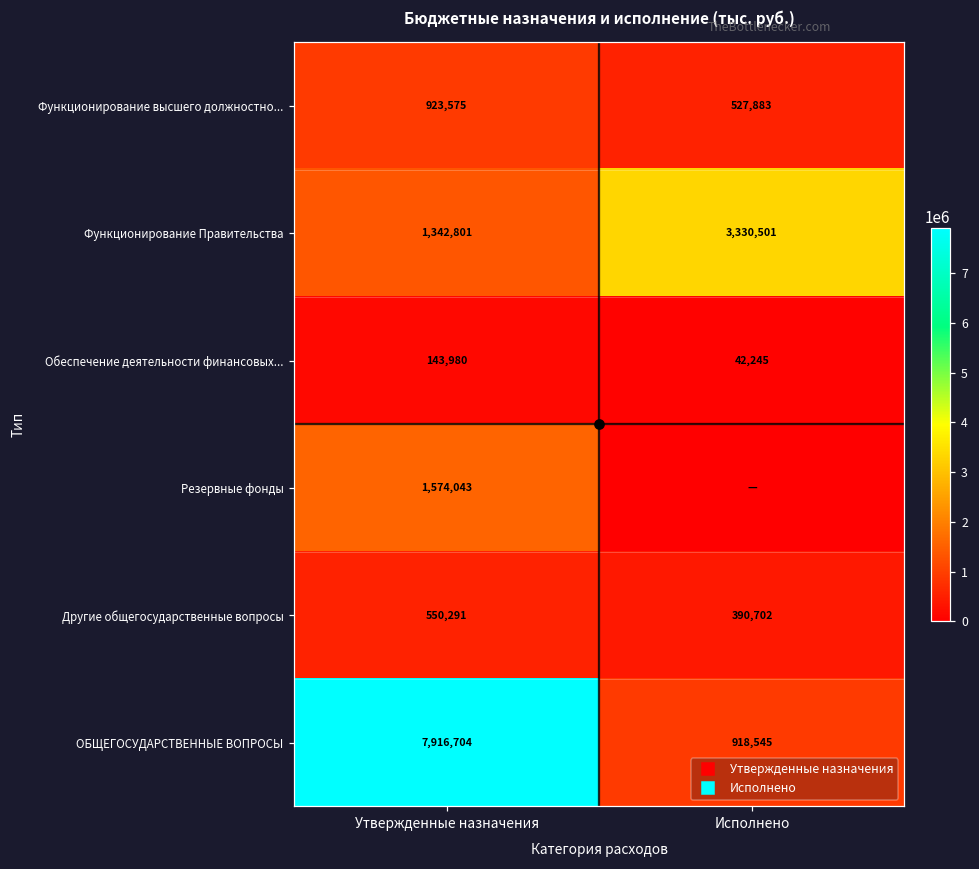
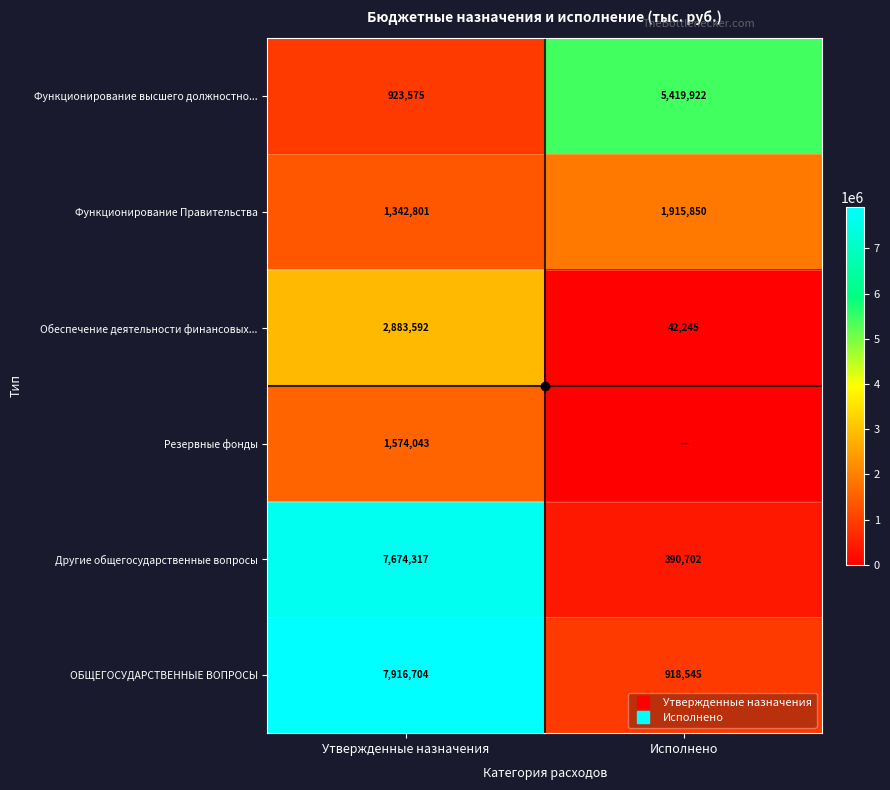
Функционирование высшего должностно..., Исполнено: 527,883 -> 5,419,922
Функционирование Правительства, Исполнено: 3,330,501 -> 1,915,850
Обеспечение деятельности финансовых..., Утвержденные назначения: 143,980 -> 2,883,592
Другие общегосударственные вопросы, Утвержденные назначения: 550,291 -> 7,674,317
